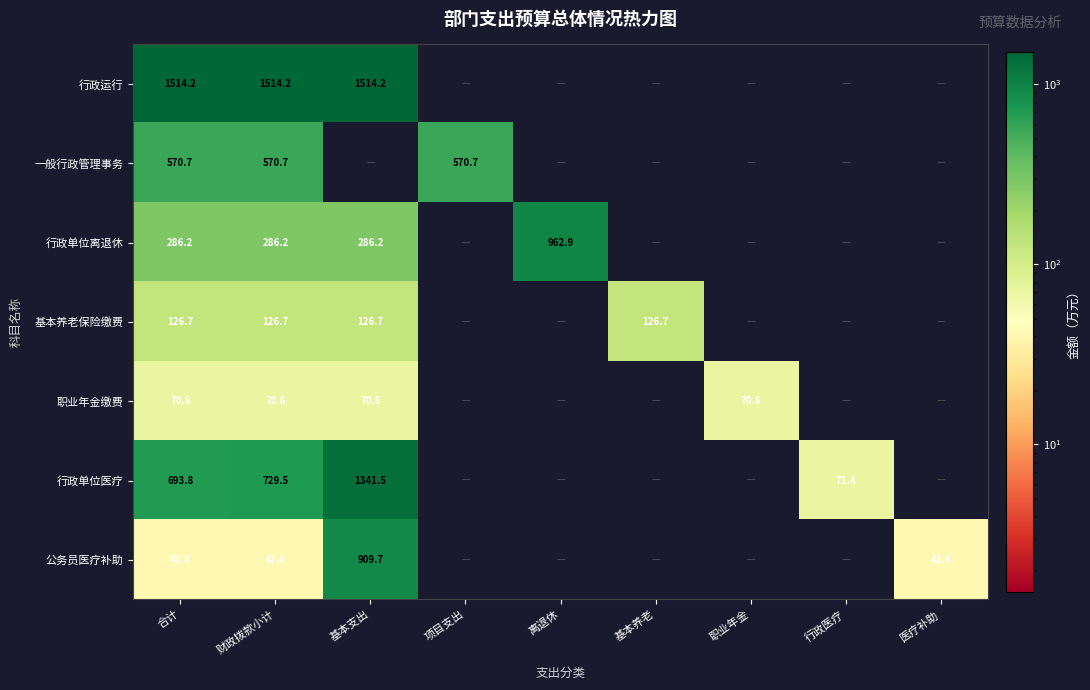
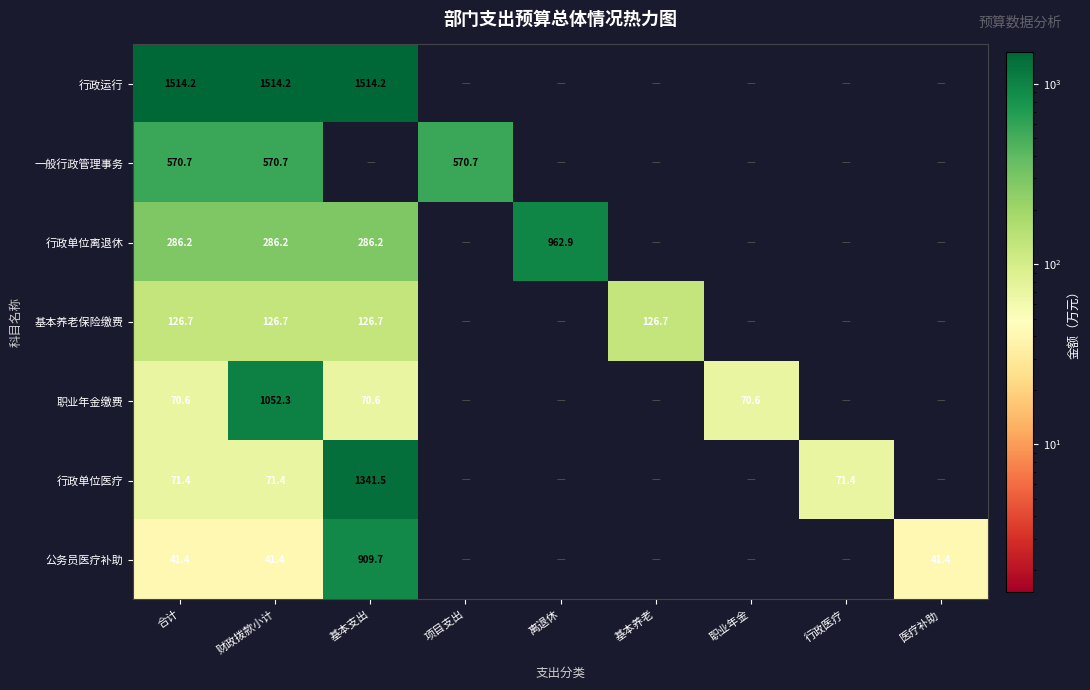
职业年金缴费, 财政拨款小计: 70.6 -> 1052.3
行政单位医疗, 合计: 693.8 -> 71.4
行政单位医疗, 财政拨款小计: 729.5 -> 71.4
